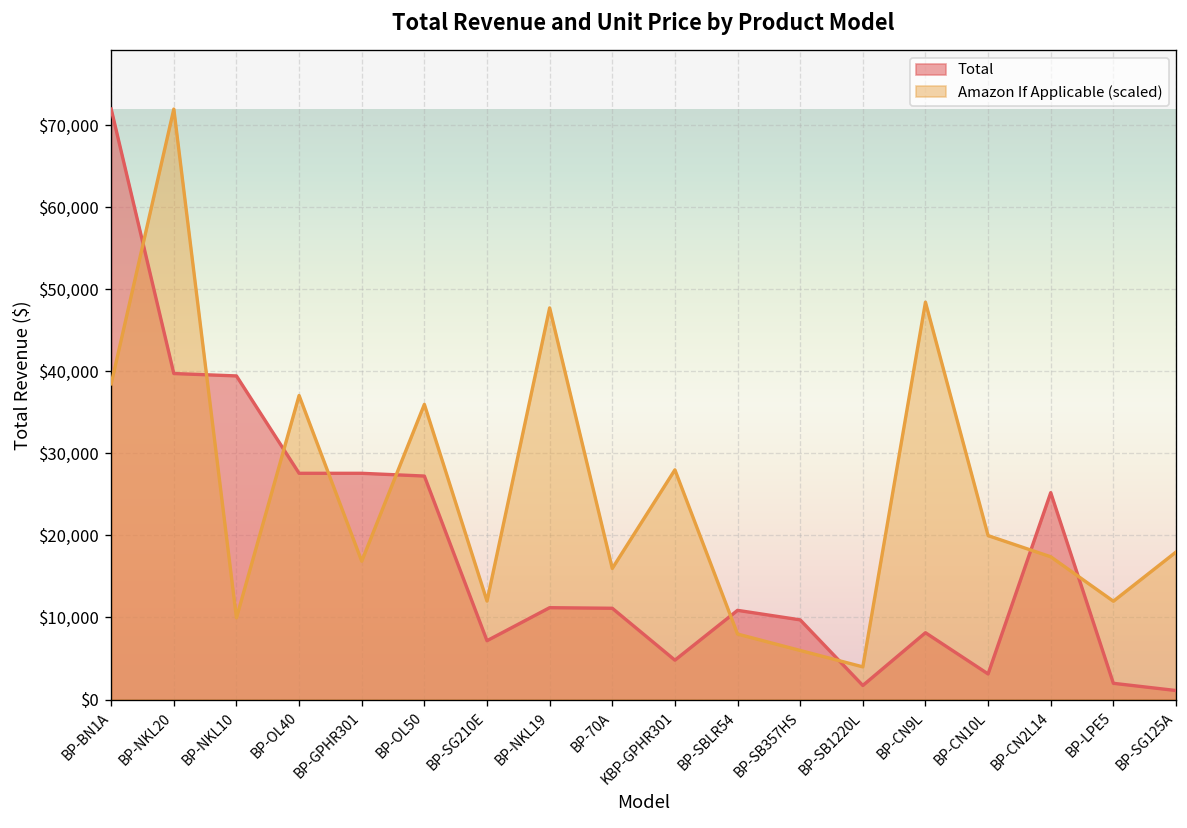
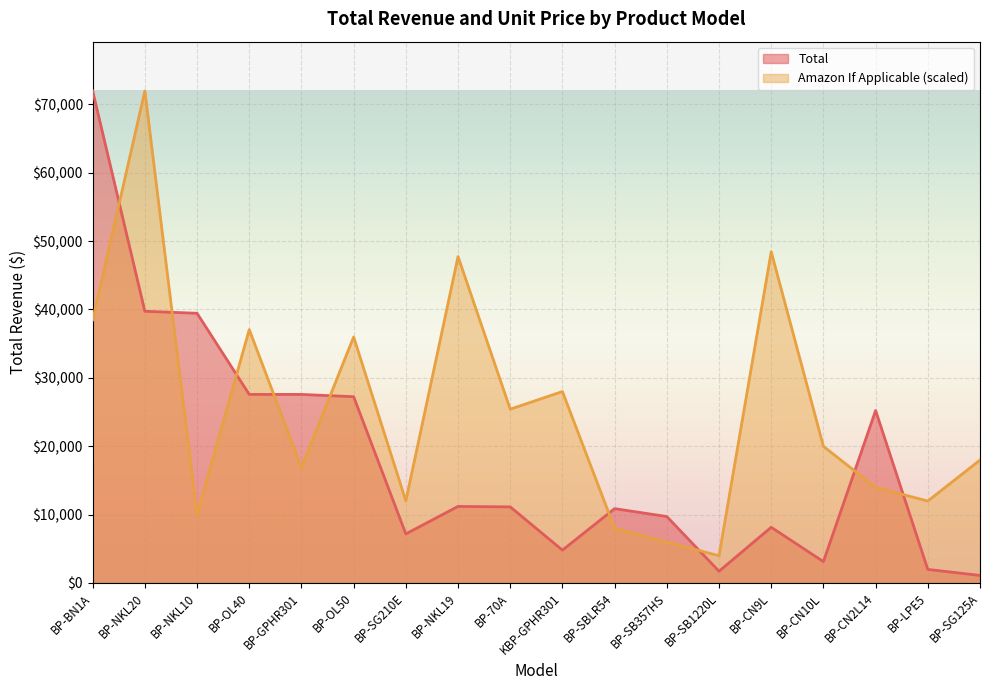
Amazon If Applicable (scaled), BP-70A: $16,000 -> $25,000
Amazon If Applicable (scaled), BP-CN2L14: $17,000 -> $14,000
